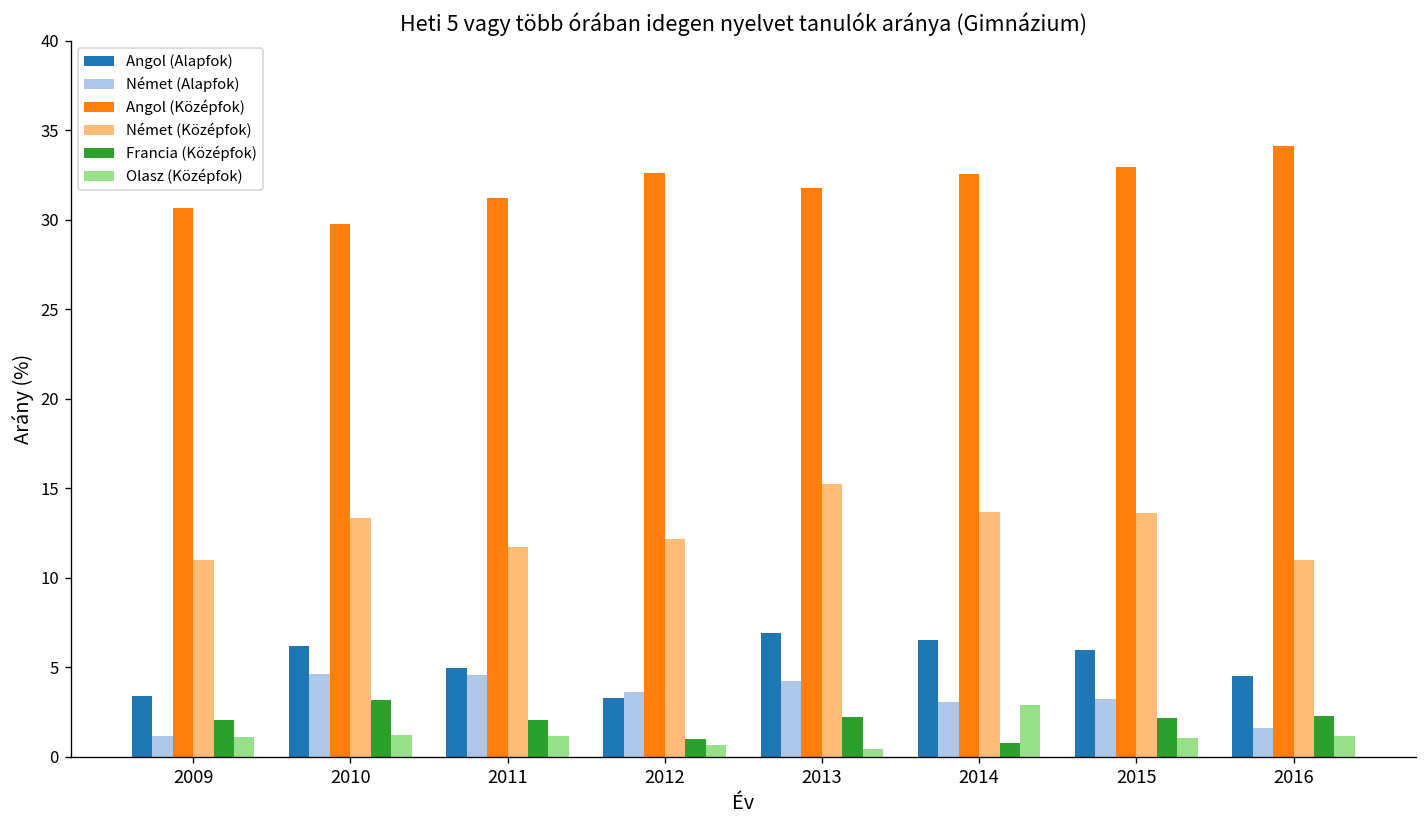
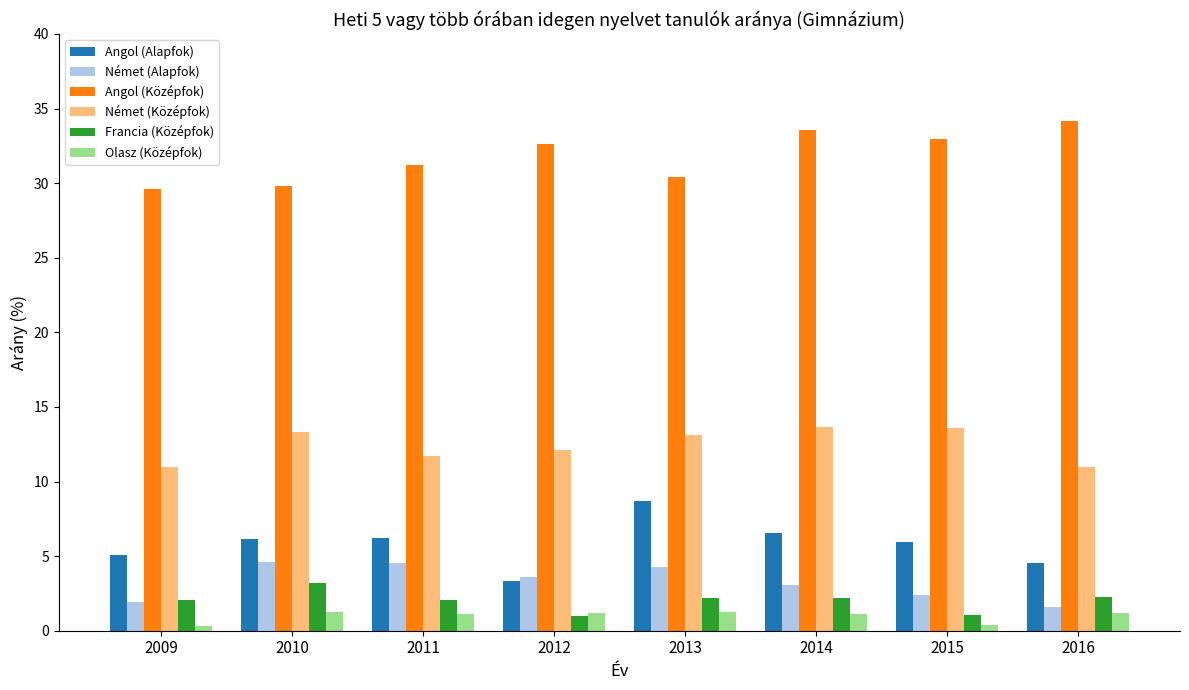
Angol (Alapfok), 2009: 3.4 -> 5.1
Német (Alapfok), 2009: 1.2 -> 1.9
Angol (Középfok), 2009: 30.7 -> 29.6
Olasz (Középfok), 2009: 1.1 -> 0.3
Angol (Alapfok), 2011: 5.0 -> 6.2
Olasz (Középfok), 2012: 0.7 -> 1.2
Angol (Alapfok), 2013: 6.9 -> 8.7
Angol (Középfok), 2013: 31.8 -> 30.4
Német (Középfok), 2013: 15.3 -> 13.1
Olasz (Középfok), 2013: 0.5 -> 1.2
Angol (Középfok), 2014: 32.6 -> 33.6
Francia (Középfok), 2014: 0.8 -> 2.2
Olasz (Középfok), 2014: 2.9 -> 1.1
Német (Alapfok), 2015: 3.3 -> 2.4
Francia (Középfok), 2015: 2.2 -> 1.1
Olasz (Középfok), 2015: 1.1 -> 0.4
